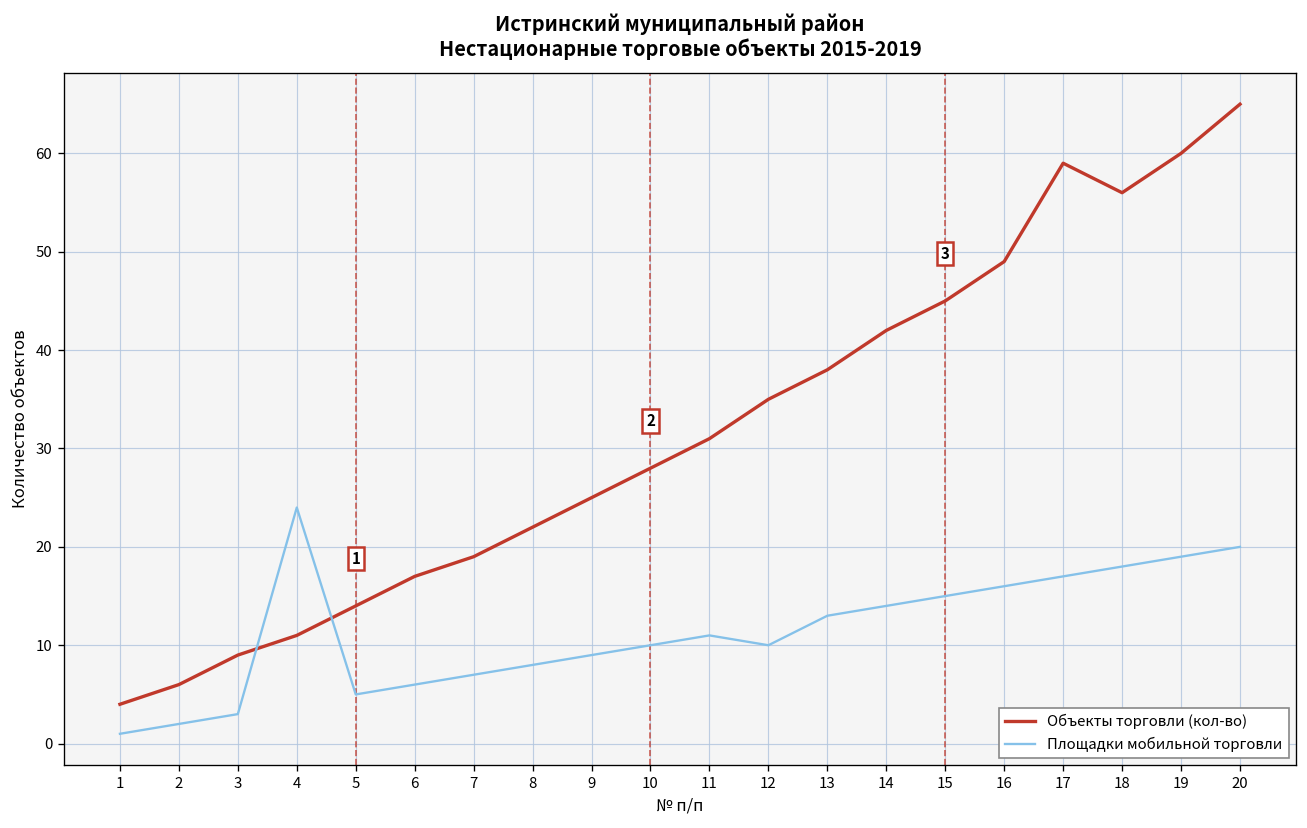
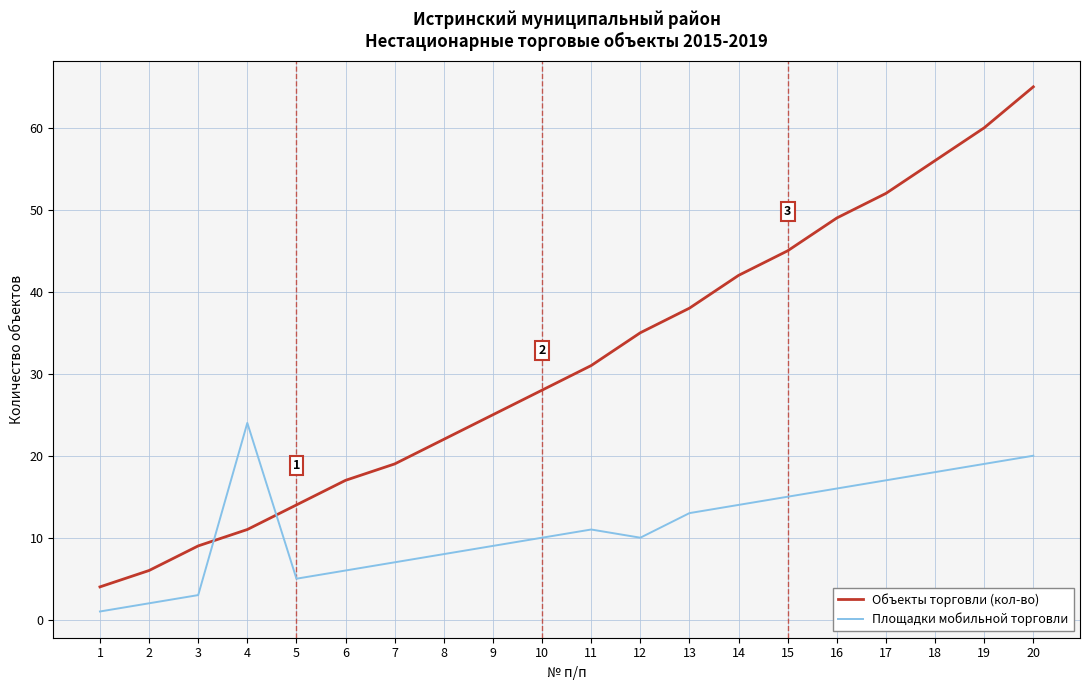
Объекты торговли (кол-во), 17: 59 -> 52
